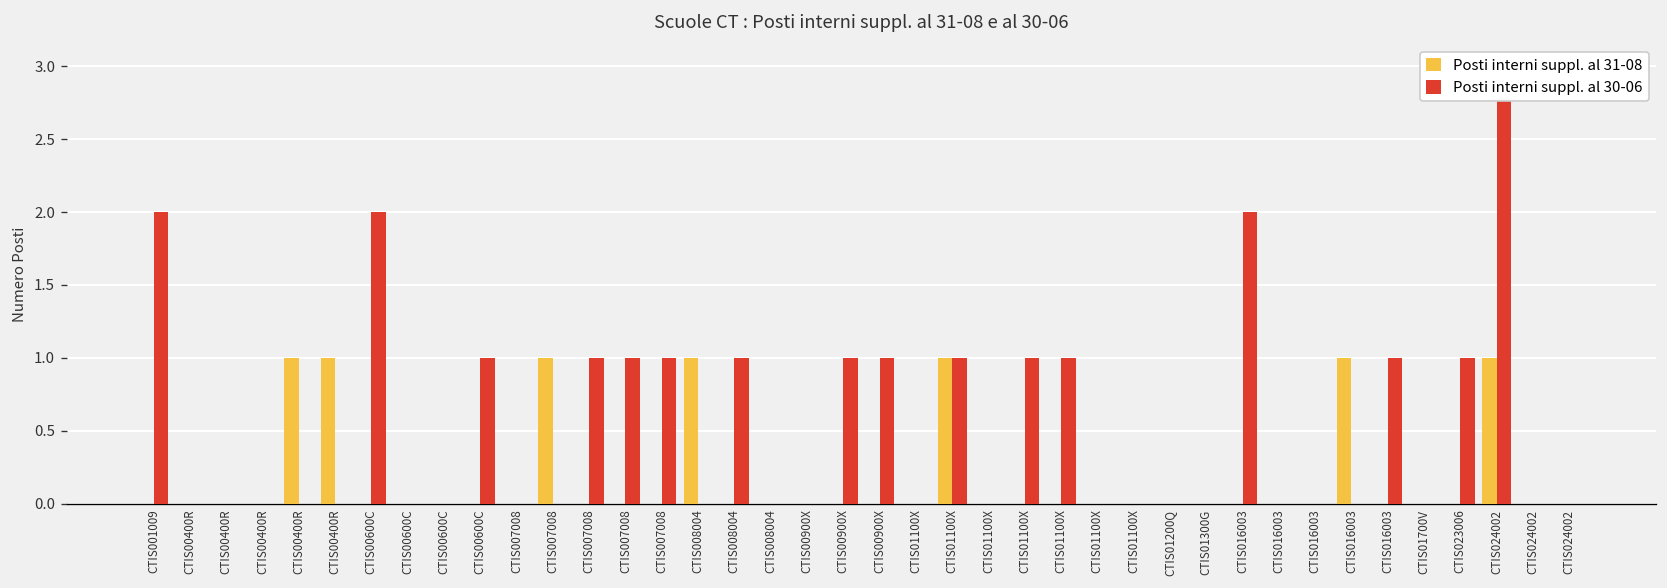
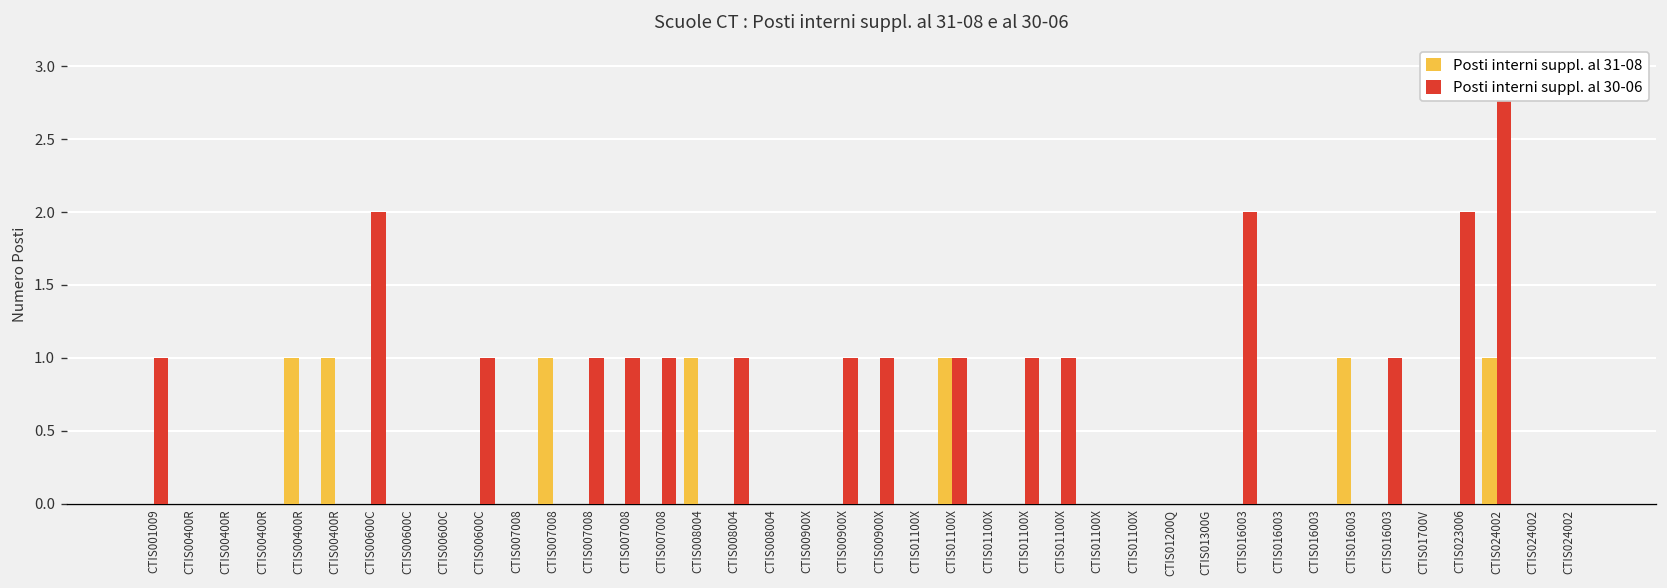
Posti interni suppl. al 30-06, CTIS001009: 2 -> 1
Posti interni suppl. al 30-06, CTIS023006: 1 -> 2
